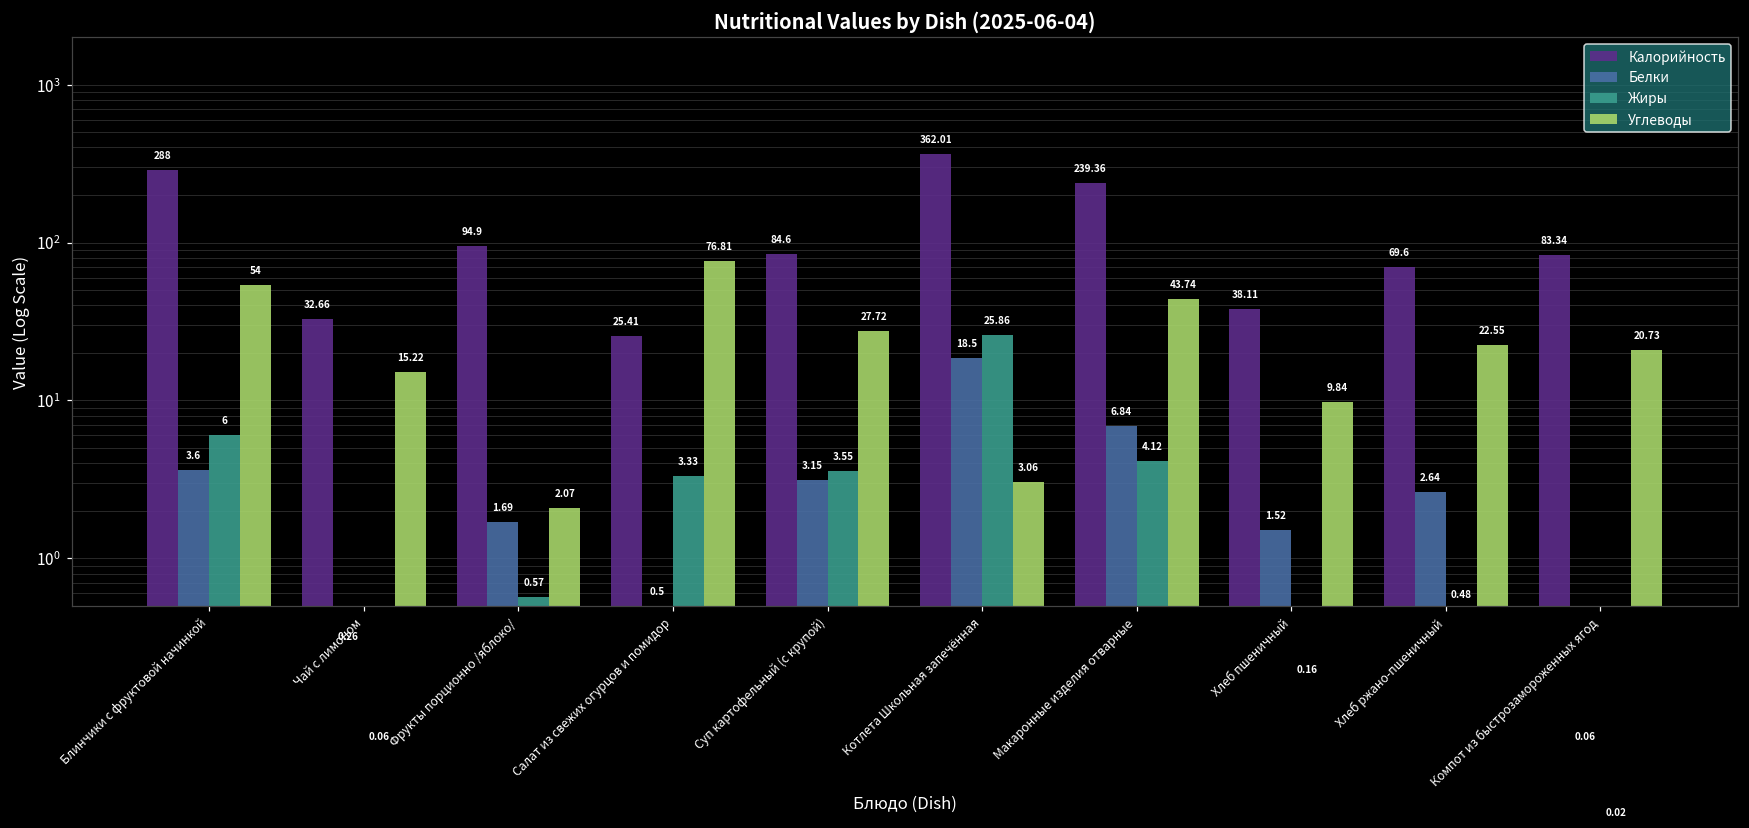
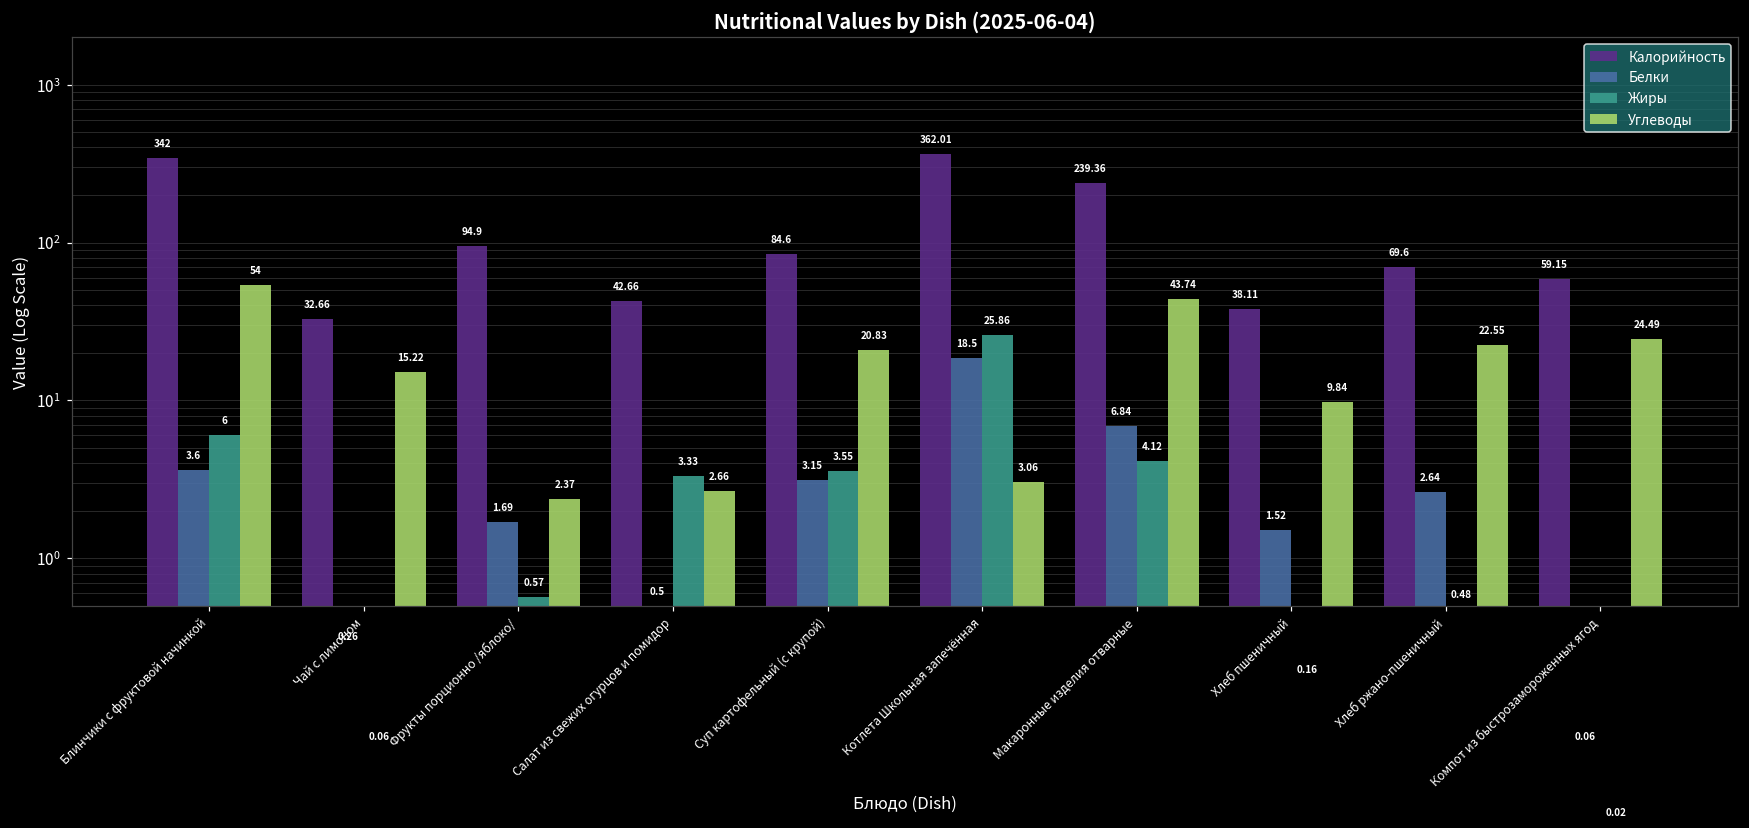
Калорийность, Блинчики с фруктовой начинкой: 288 -> 342
Углеводы, Фрукты порционно /яблоко/: 2.07 -> 2.37
Калорийность, Салат из свежих огурцов и помидор: 25.41 -> 42.66
Углеводы, Салат из свежих огурцов и помидор: 76.81 -> 2.66
Углеводы, Суп картофельный (с крупой): 27.72 -> 20.83
Калорийность, Компот из быстрозамороженных ягод: 83.34 -> 59.15
Углеводы, Компот из быстрозамороженных ягод: 20.73 -> 24.49
